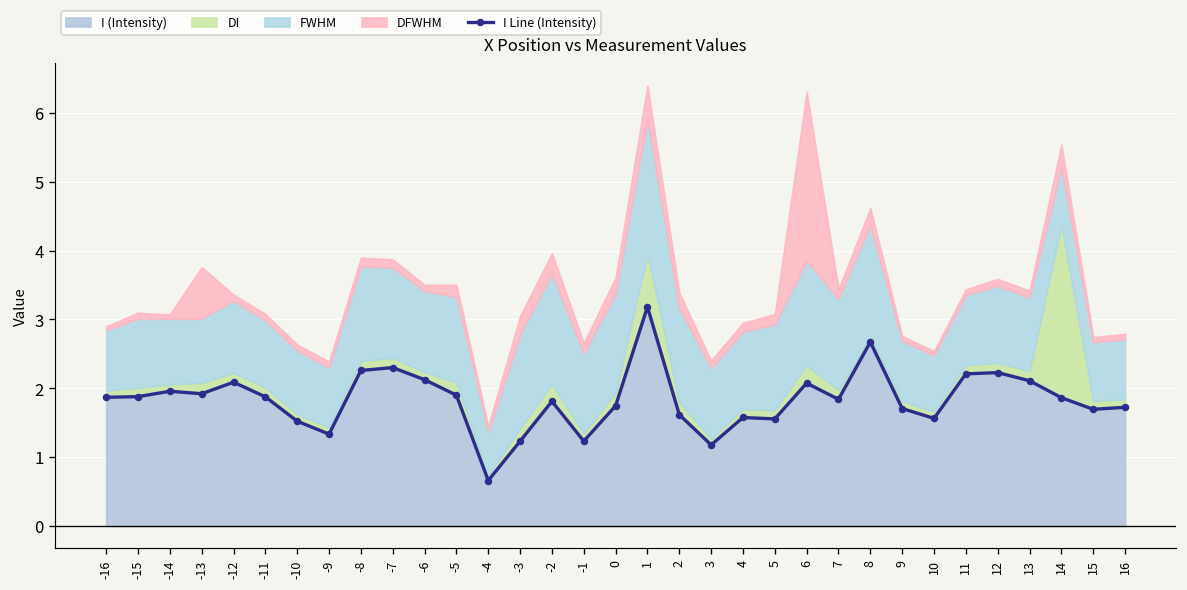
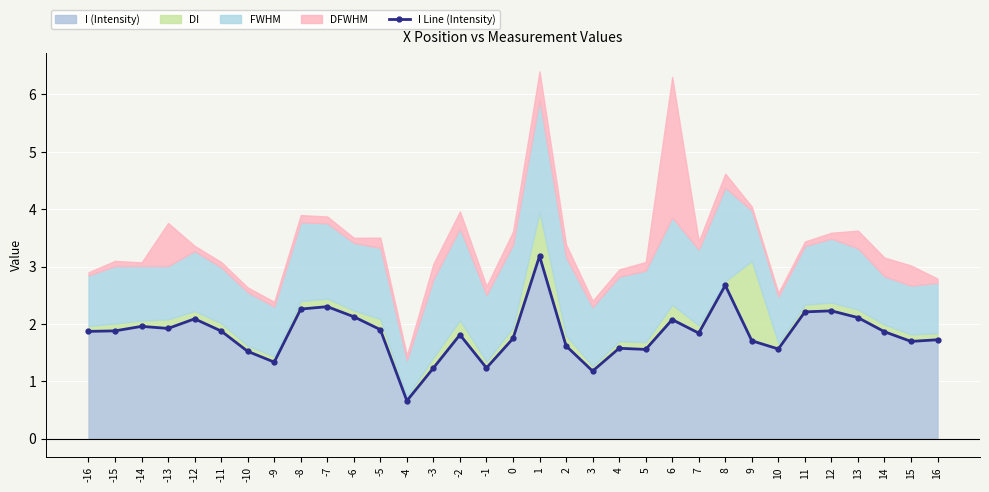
DI, 9: 0.1 -> 1.4
DFWHM, 13: 0.1 -> 0.3
DI, 14: 2.5 -> 0.1
DFWHM, 15: 0.1 -> 0.4
